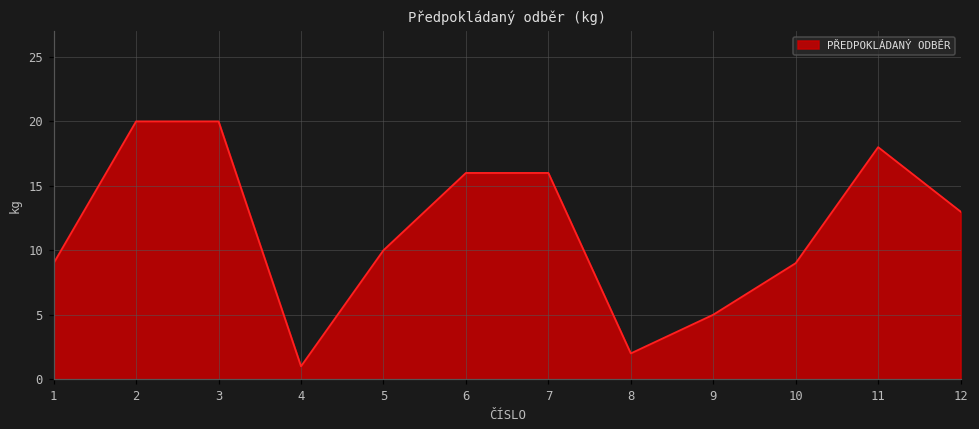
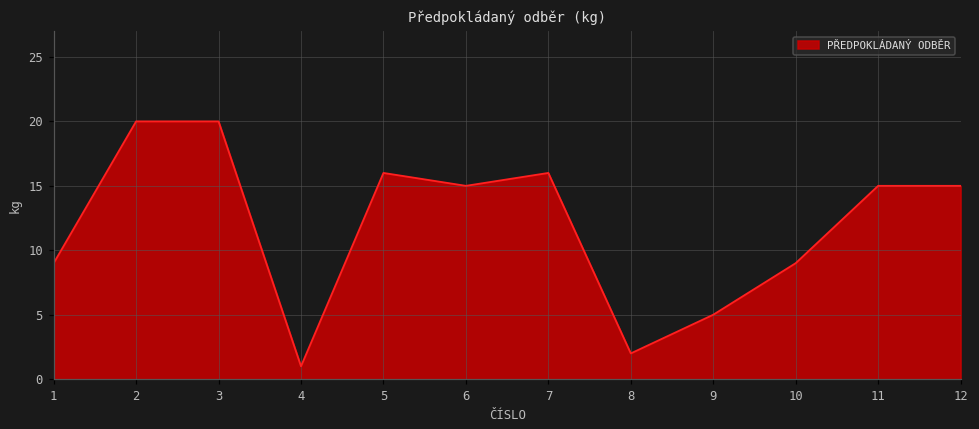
5: 10 -> 16
6: 16 -> 15
11: 18 -> 15
12: 13 -> 15
